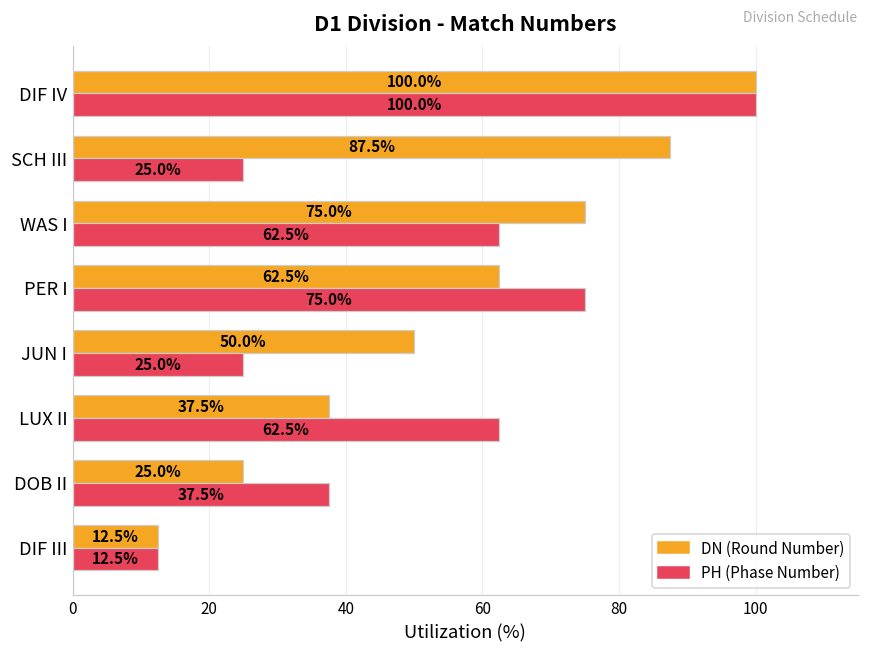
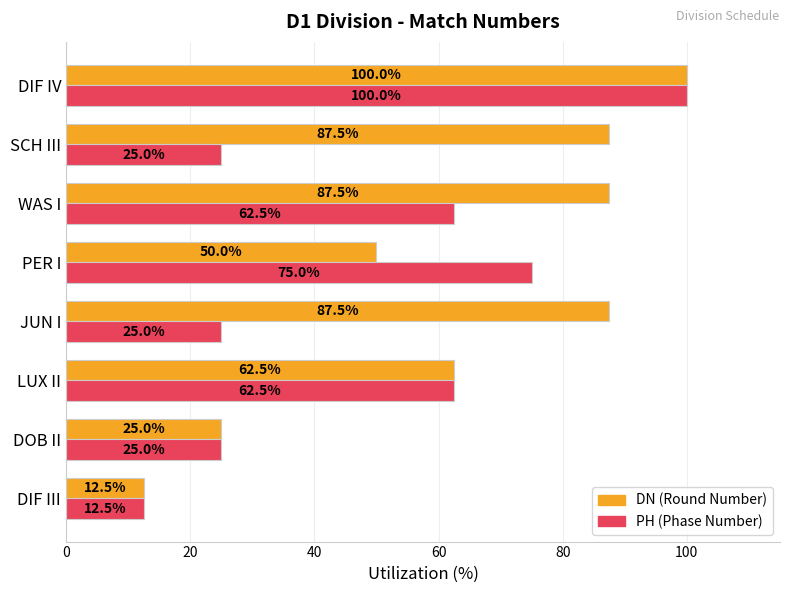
DN (Round Number), WAS I: 75.0% -> 87.5%
DN (Round Number), PER I: 62.5% -> 50.0%
DN (Round Number), JUN I: 50.0% -> 87.5%
DN (Round Number), LUX II: 37.5% -> 62.5%
PH (Phase Number), DOB II: 37.5% -> 25.0%
